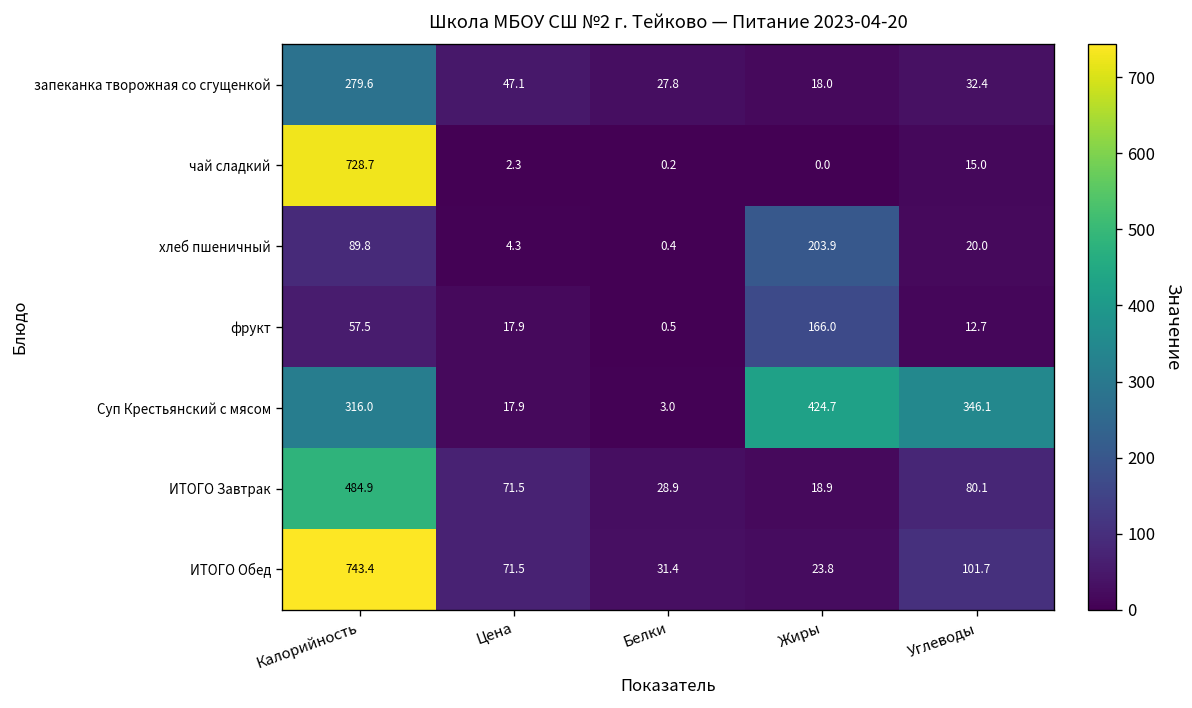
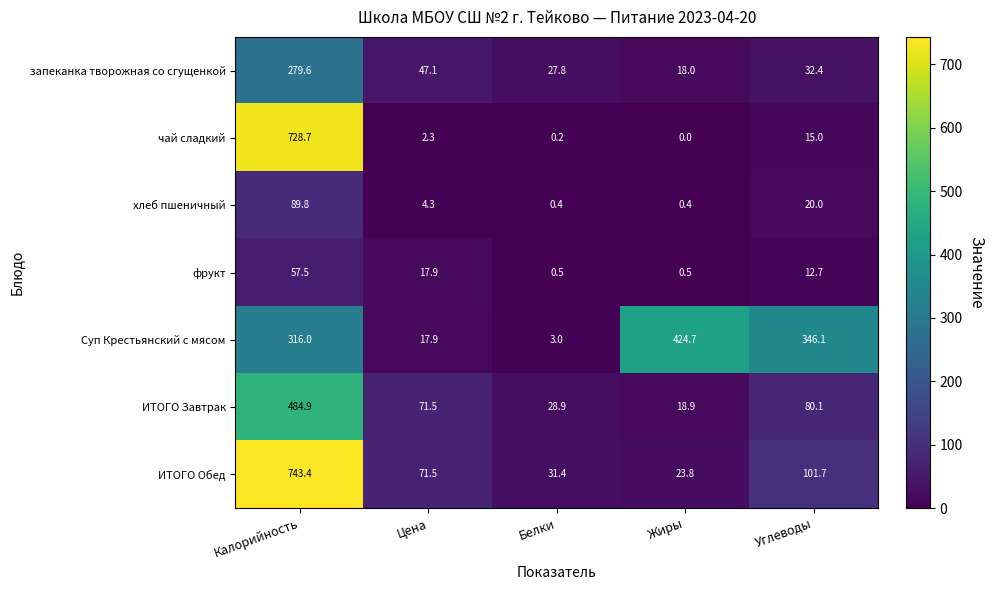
хлеб пшеничный, Жиры: 203.9 -> 0.4
фрукт, Жиры: 166.0 -> 0.5
